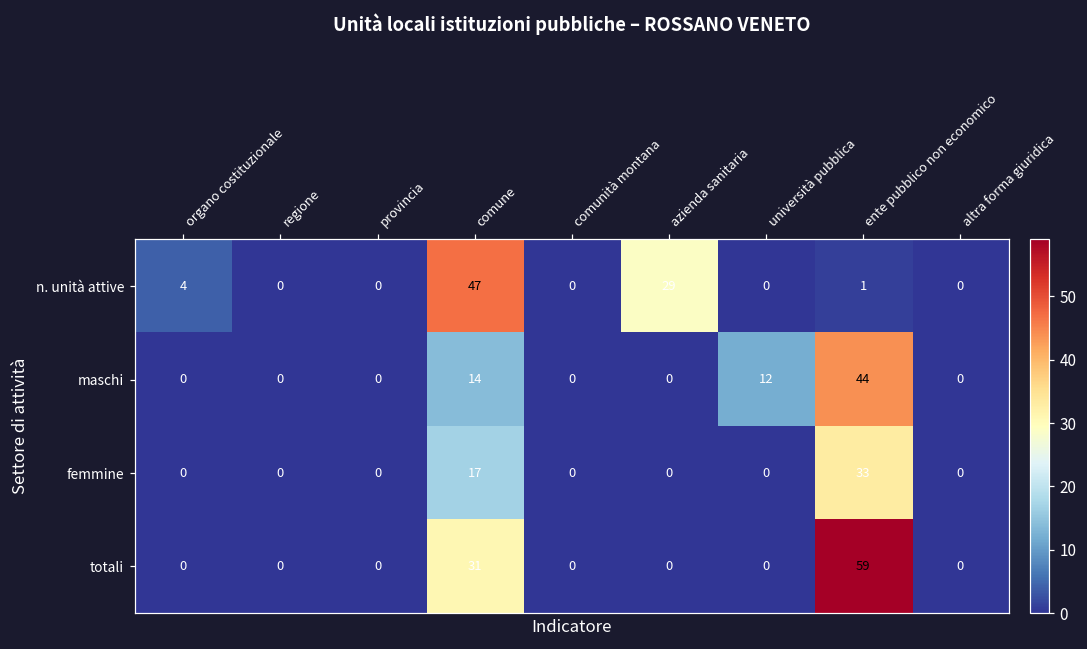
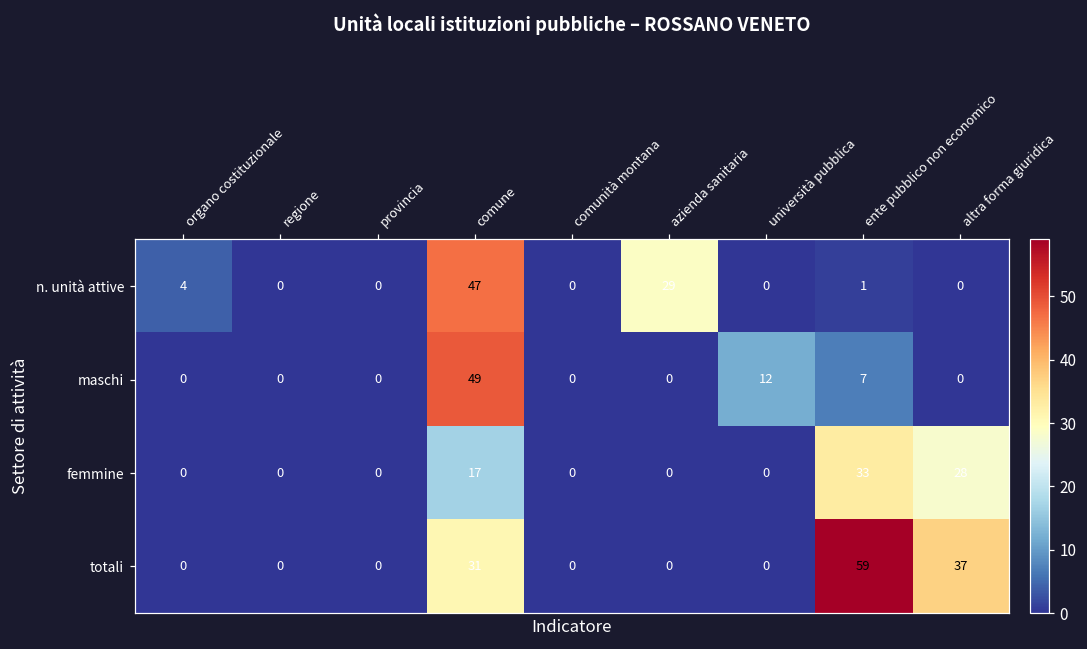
maschi, comune: 14 -> 49
maschi, ente pubblico non economico: 44 -> 7
femmine, altra forma giuridica: 0 -> 28
totali, altra forma giuridica: 0 -> 37
